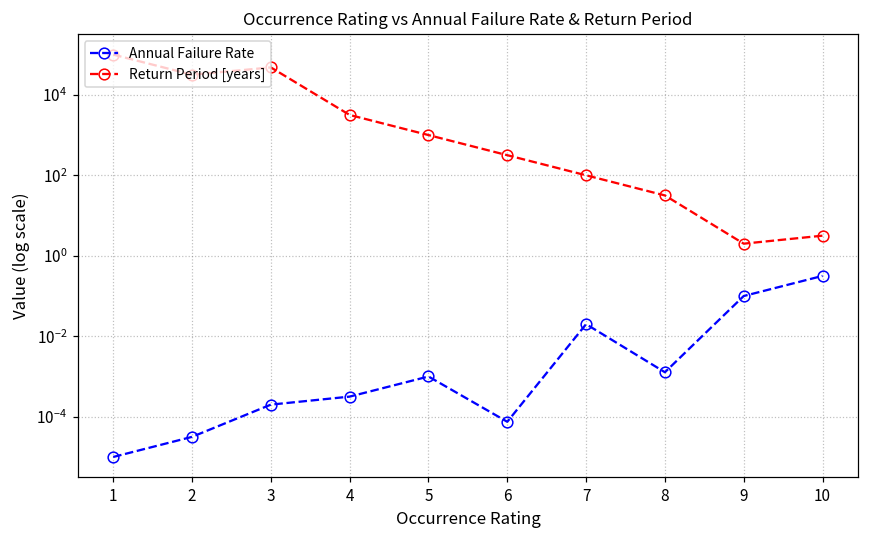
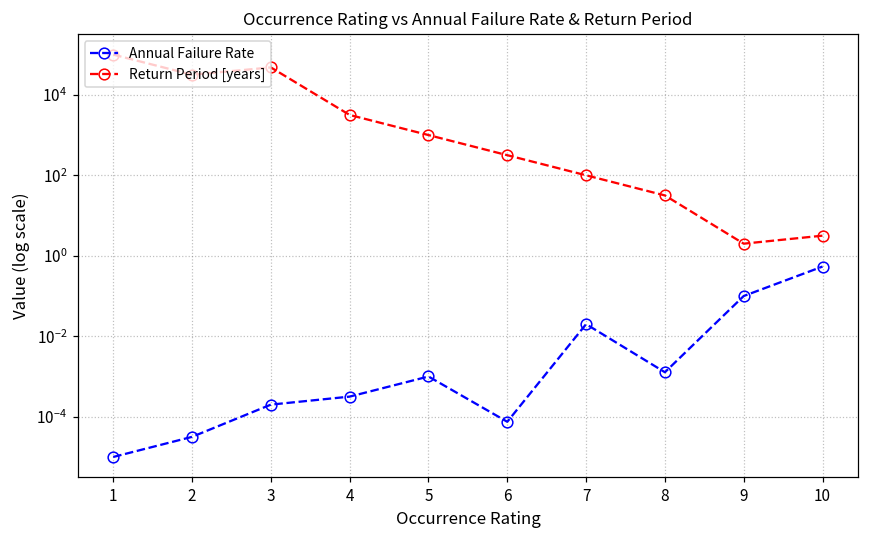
Annual Failure Rate, 10: 0.3 -> 0.5
